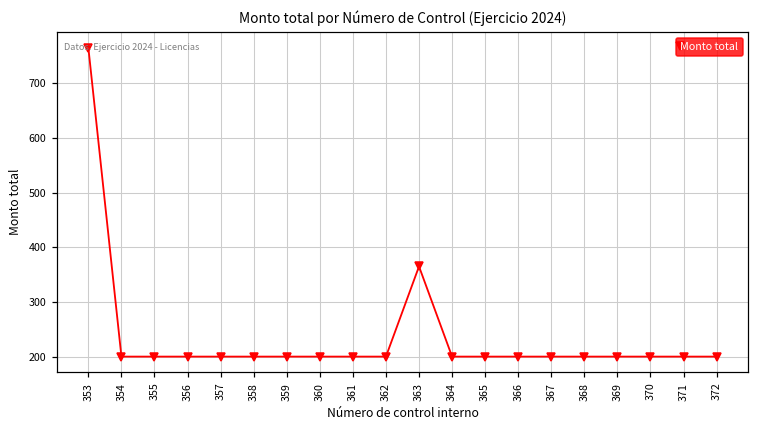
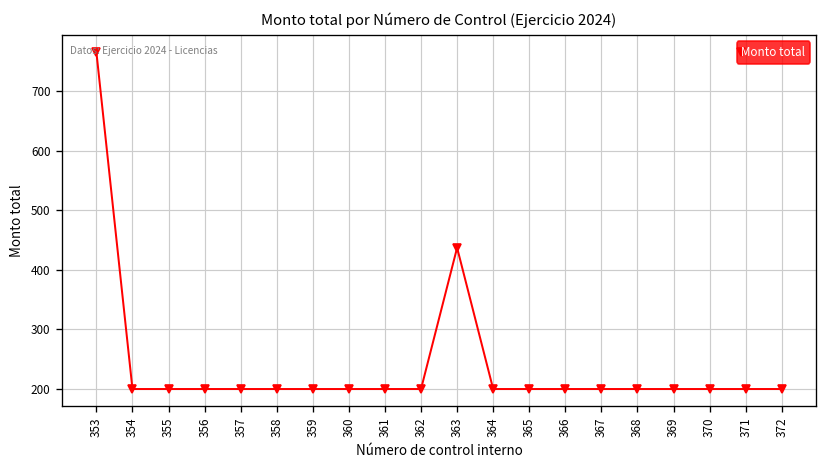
363: 370 -> 440
